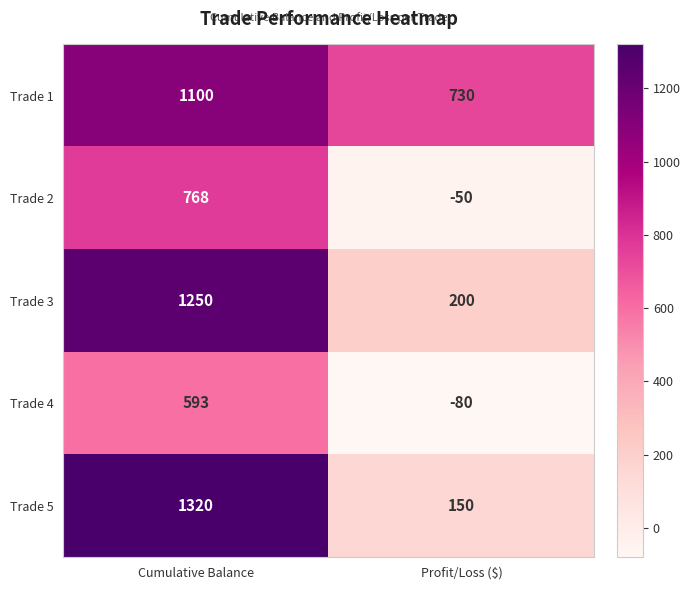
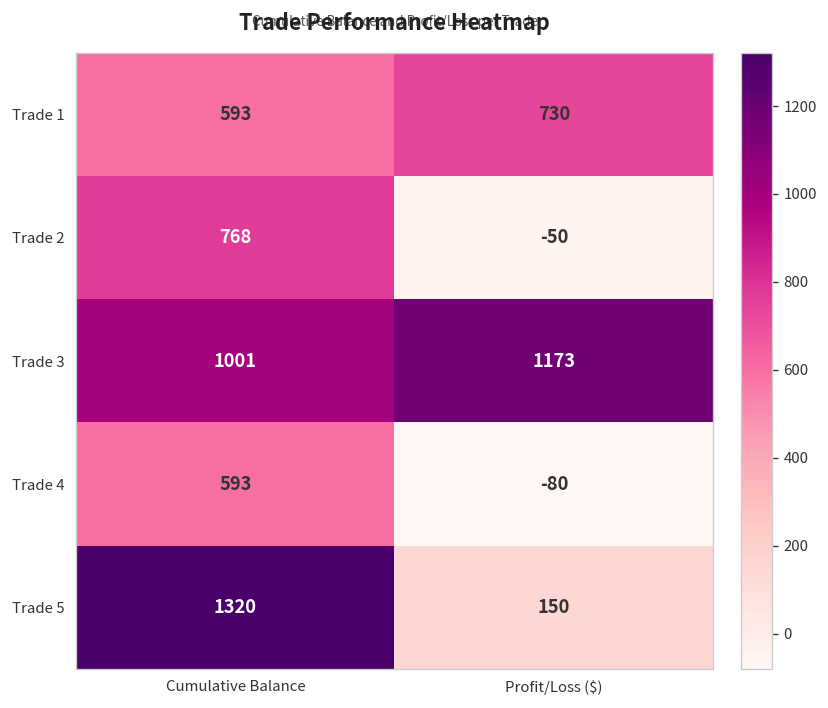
Trade 1, Cumulative Balance: 1100 -> 593
Trade 3, Cumulative Balance: 1250 -> 1001
Trade 3, Profit/Loss ($): 200 -> 1173
